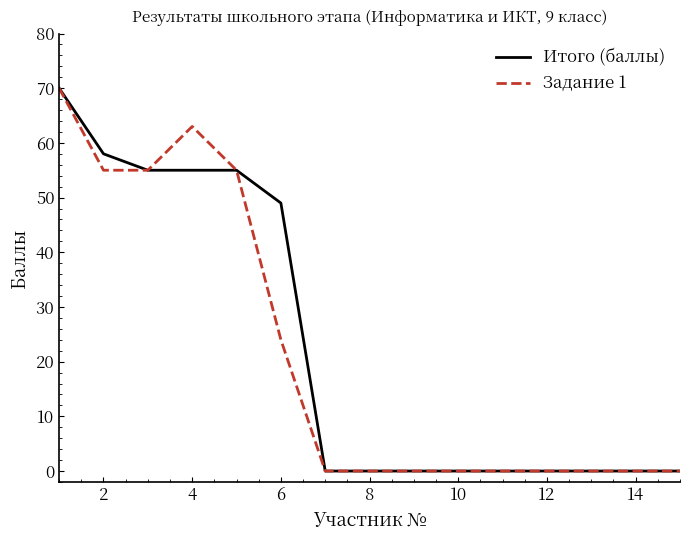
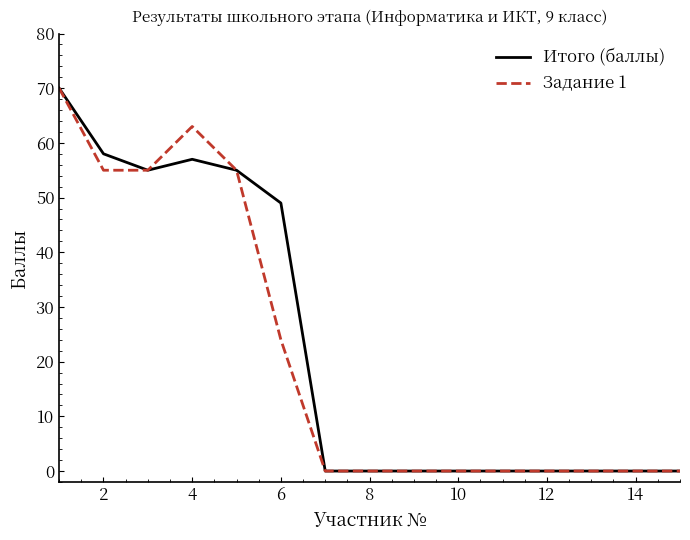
Итого (баллы), 4: 55 -> 57
